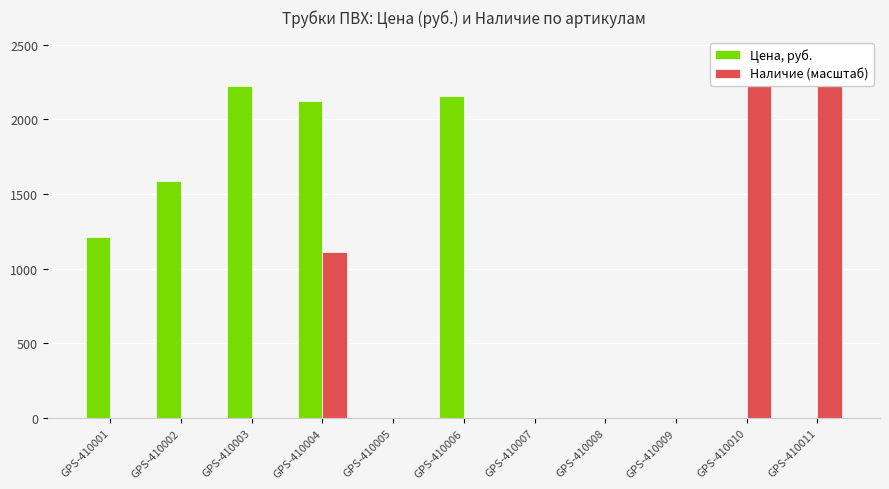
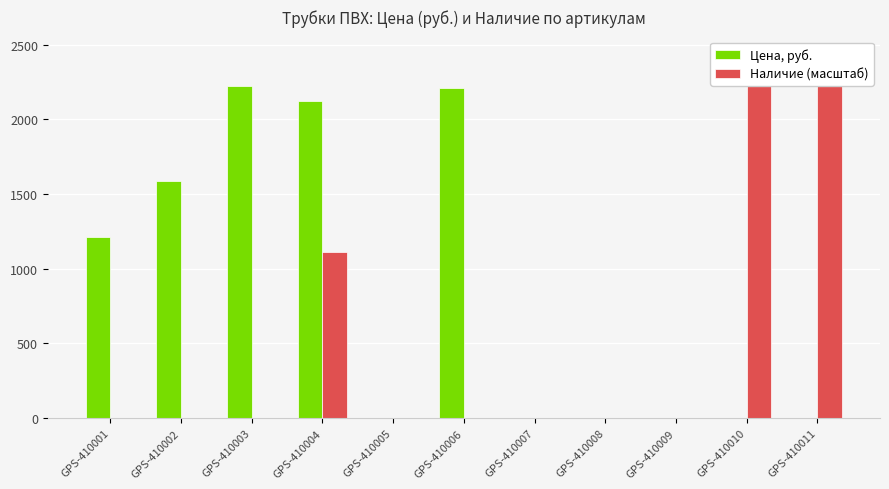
Цена, руб., GPS-410006: 2160 -> 2210
